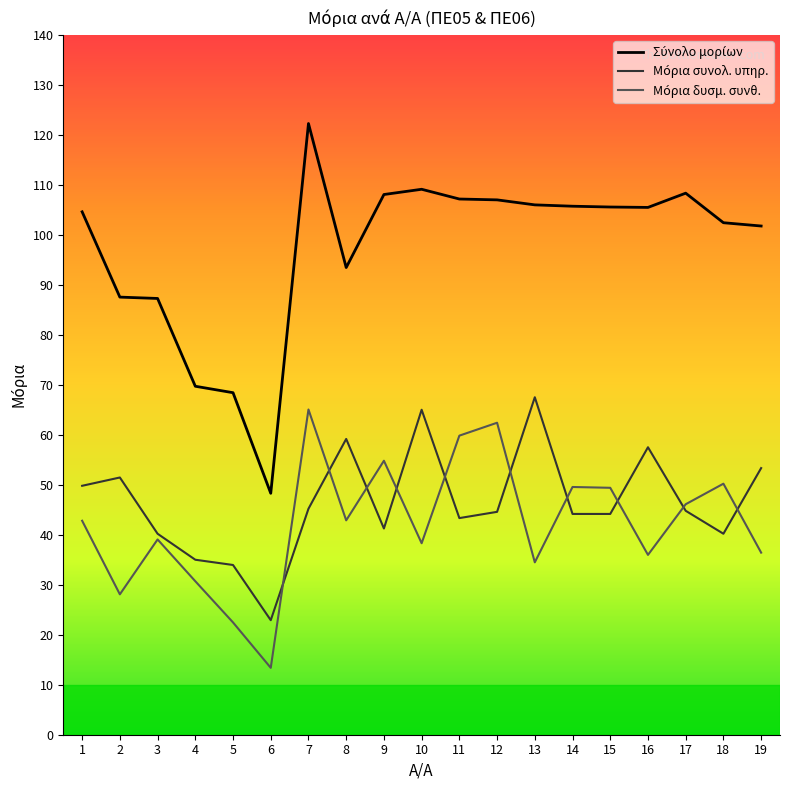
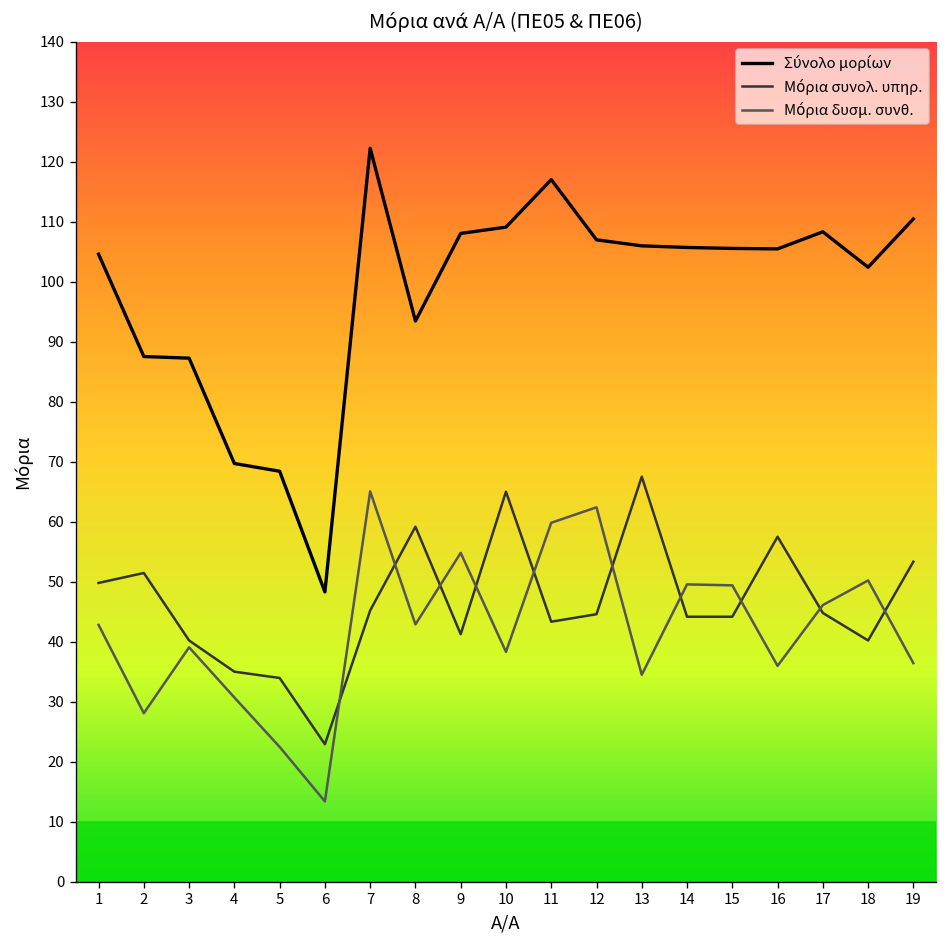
Σύνολο μορίων, 11: 107 -> 117
Σύνολο μορίων, 19: 102 -> 110
